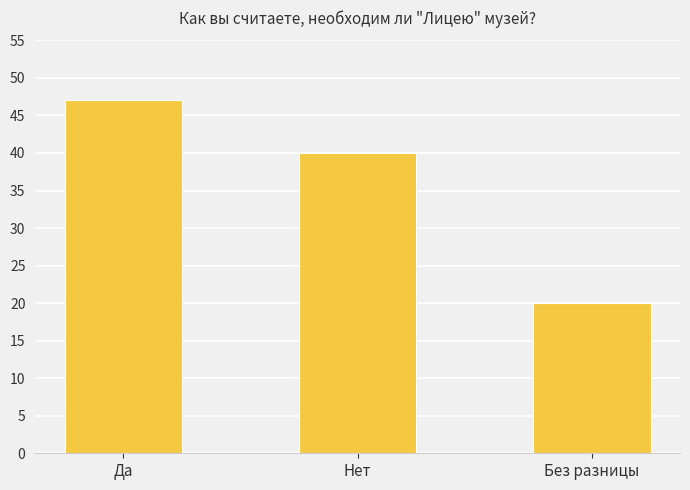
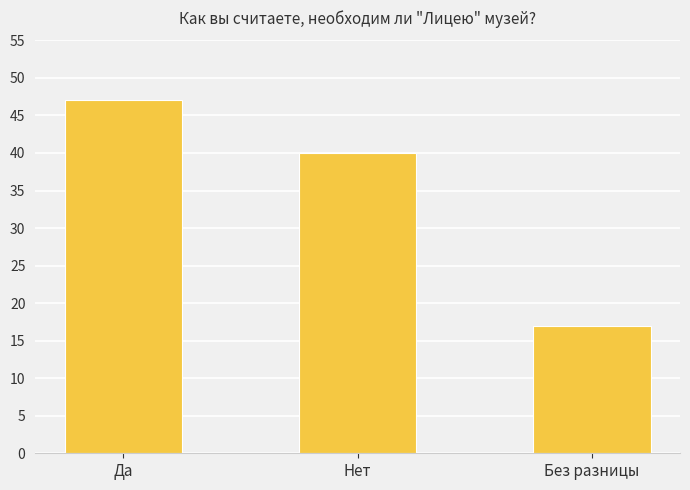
Без разницы: 20 -> 17
